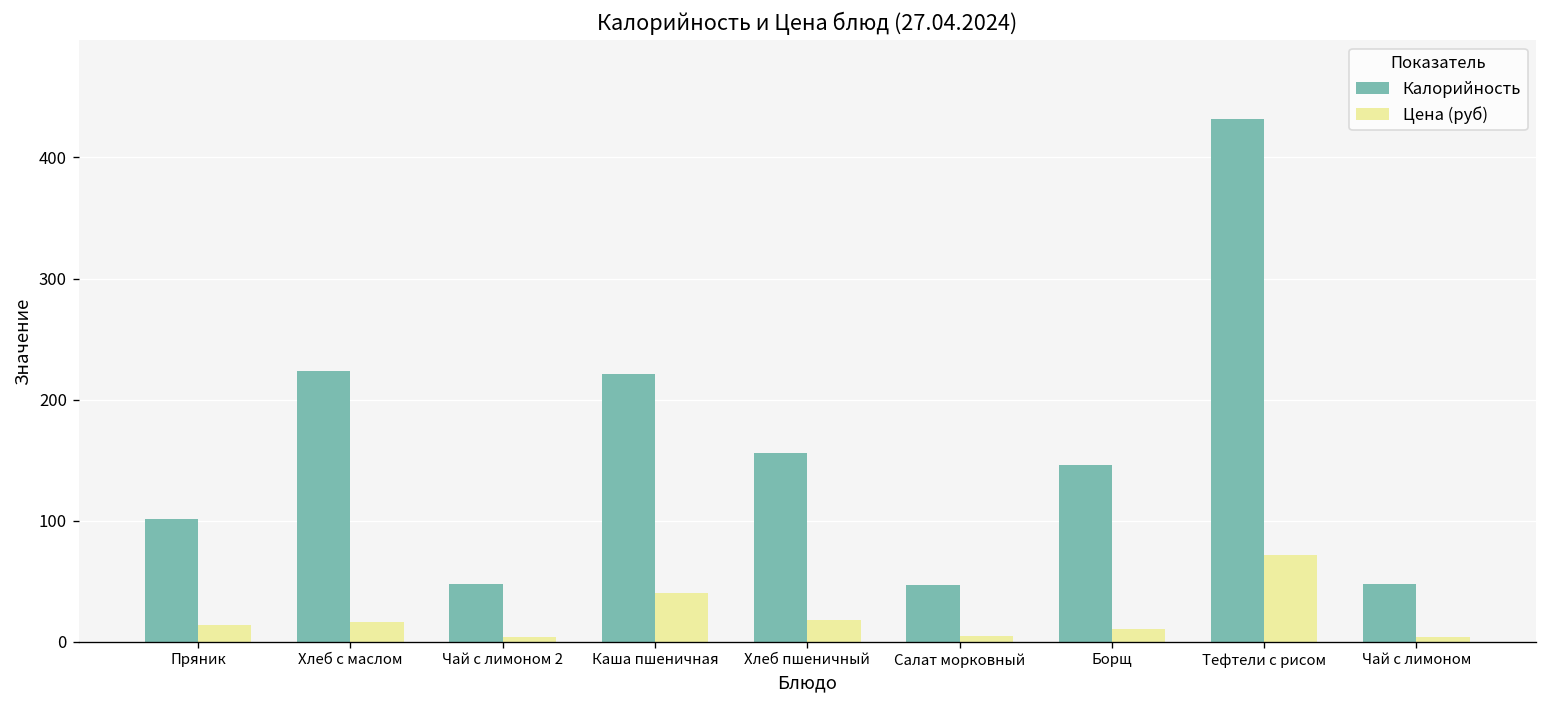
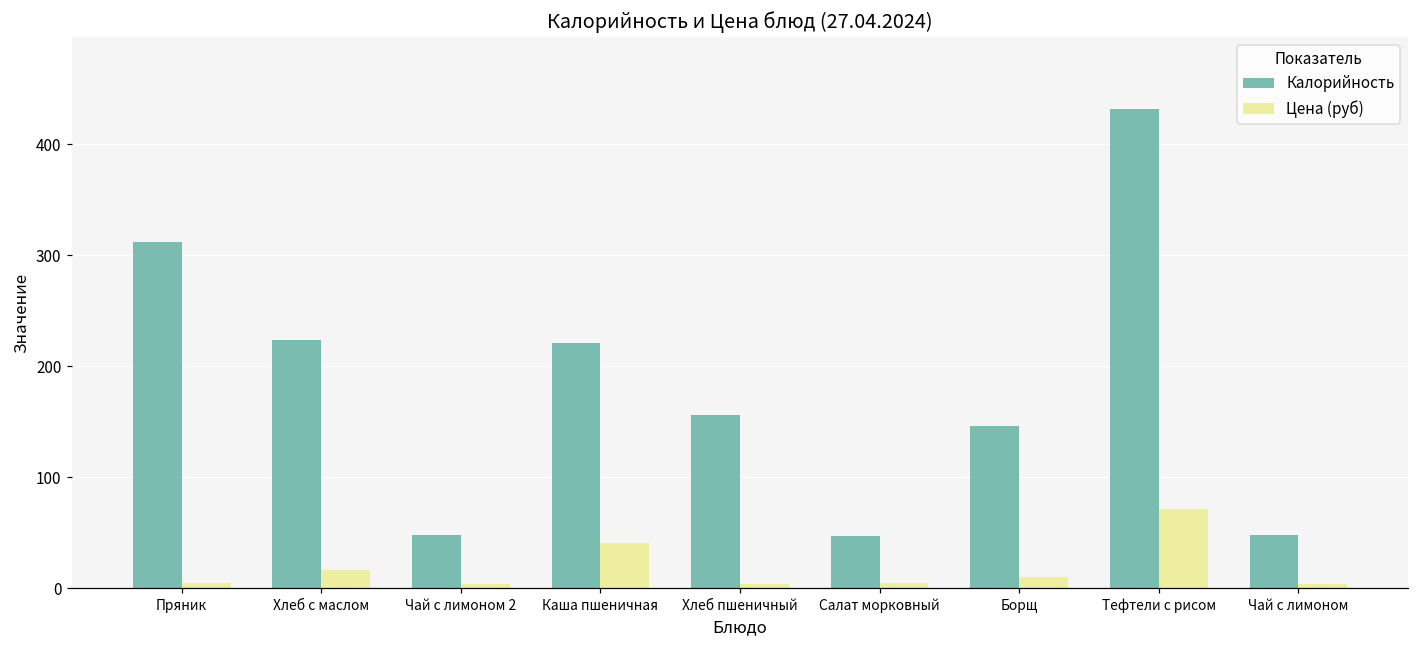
Калорийность, Пряник: 101 -> 312
Цена (руб), Пряник: 14 -> 4
Цена (руб), Хлеб пшеничный: 18 -> 4
